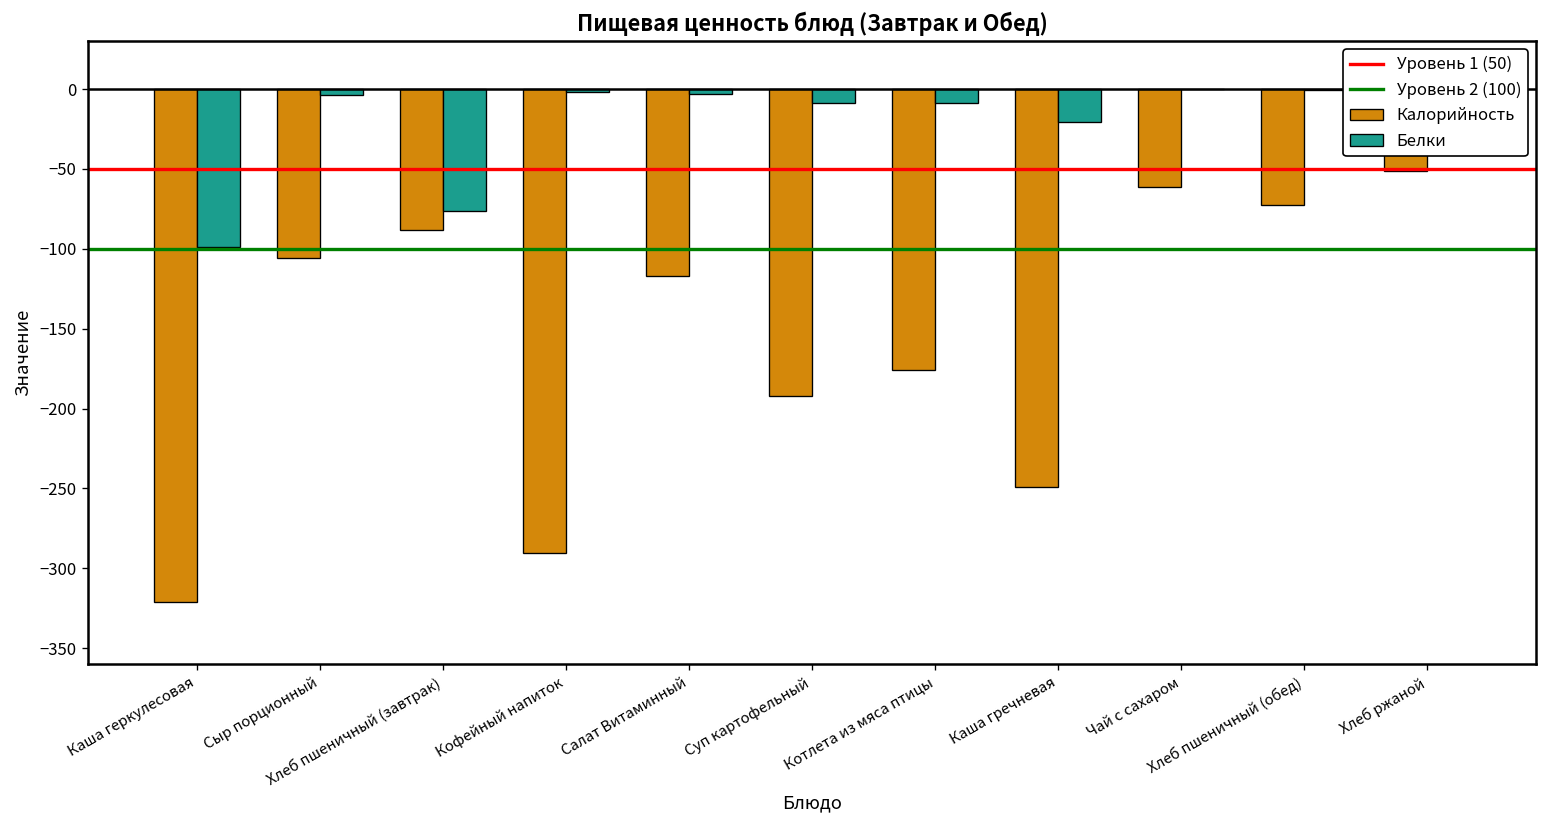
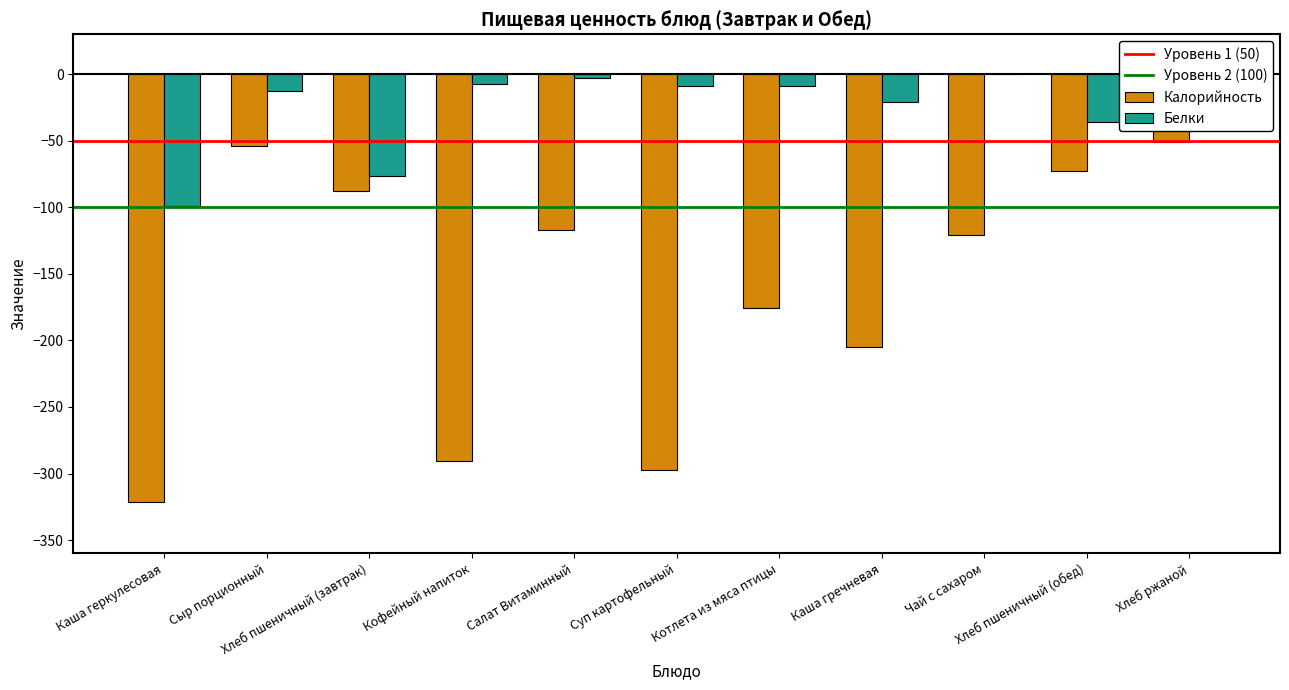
Калорийность, Сыр порционный: -106 -> -54
Белки, Сыр порционный: -4 -> -13
Белки, Кофейный напиток: -2 -> -8
Калорийность, Суп картофельный: -192 -> -297
Калорийность, Каша гречневая: -249 -> -205
Калорийность, Чай с сахаром: -61 -> -121
Белки, Хлеб пшеничный (обед): -1 -> -36
